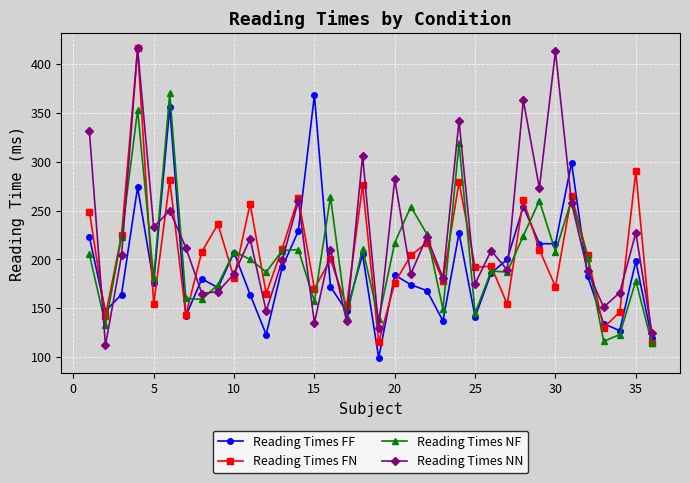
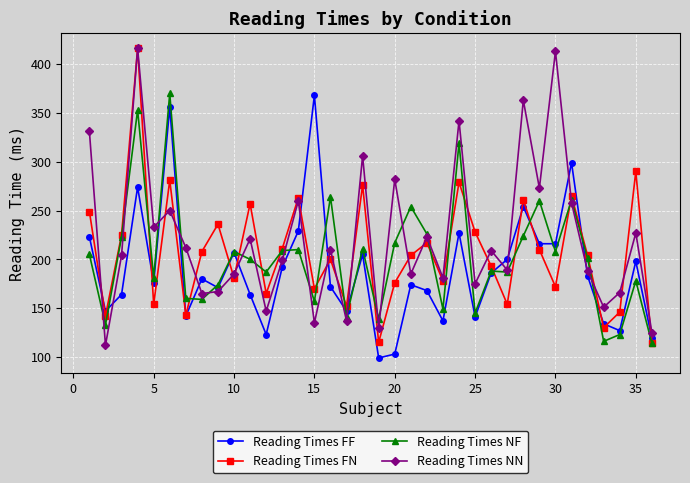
Reading Times FF, 20: 180 -> 100
Reading Times FN, 25: 190 -> 230
